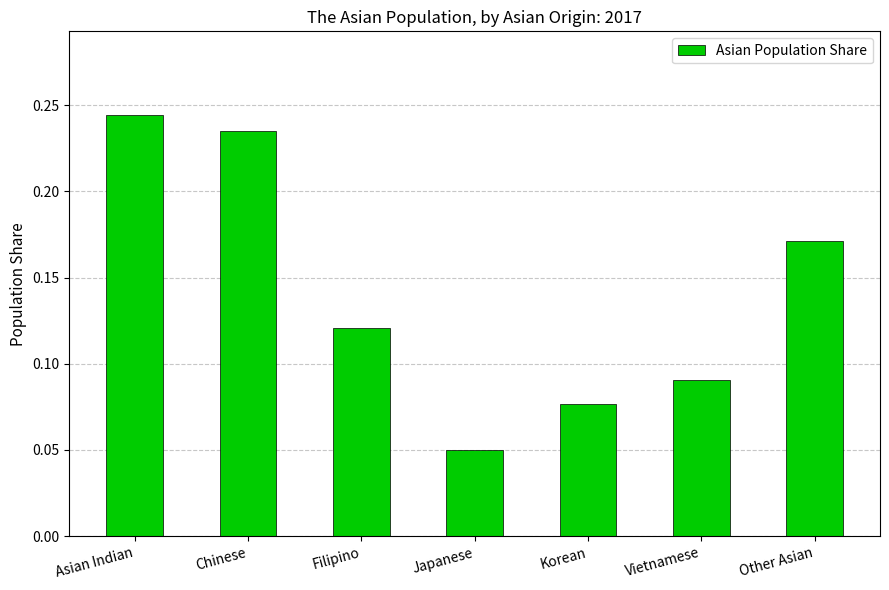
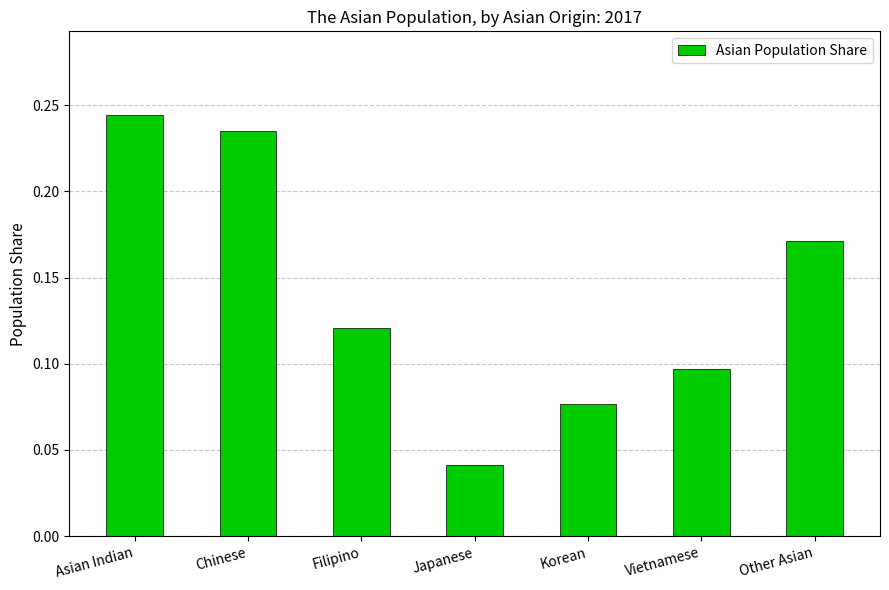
Japanese: 0.050 -> 0.041
Vietnamese: 0.091 -> 0.097
